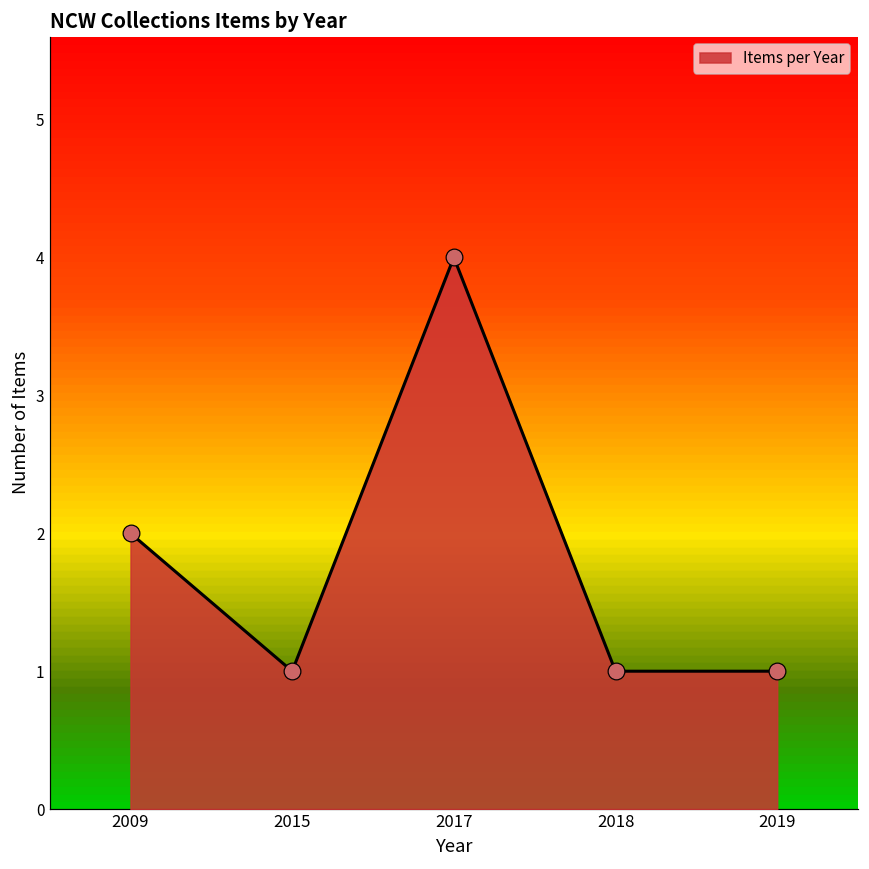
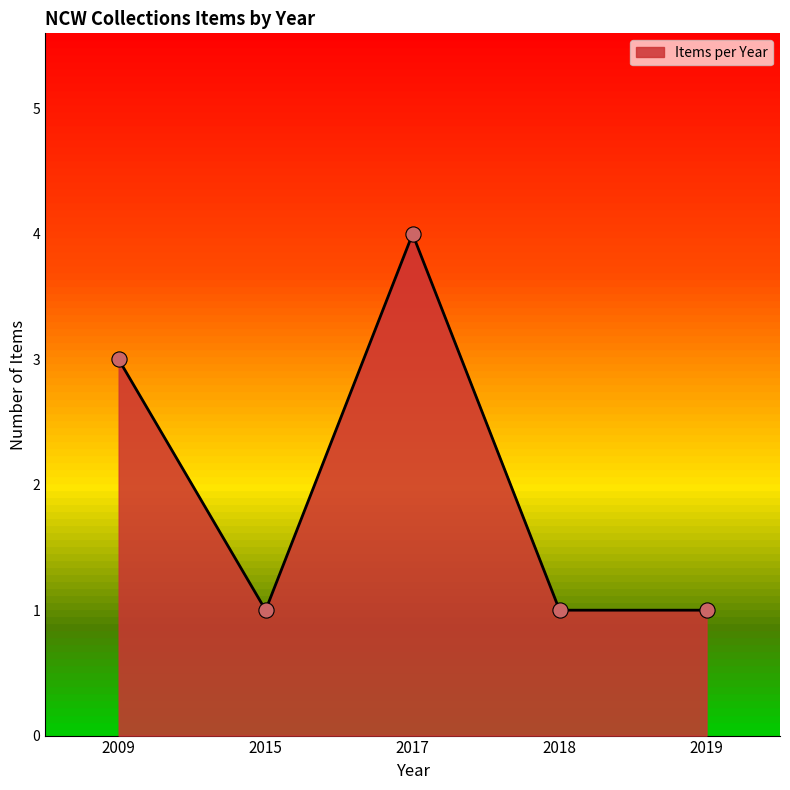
2009: 2 -> 3
